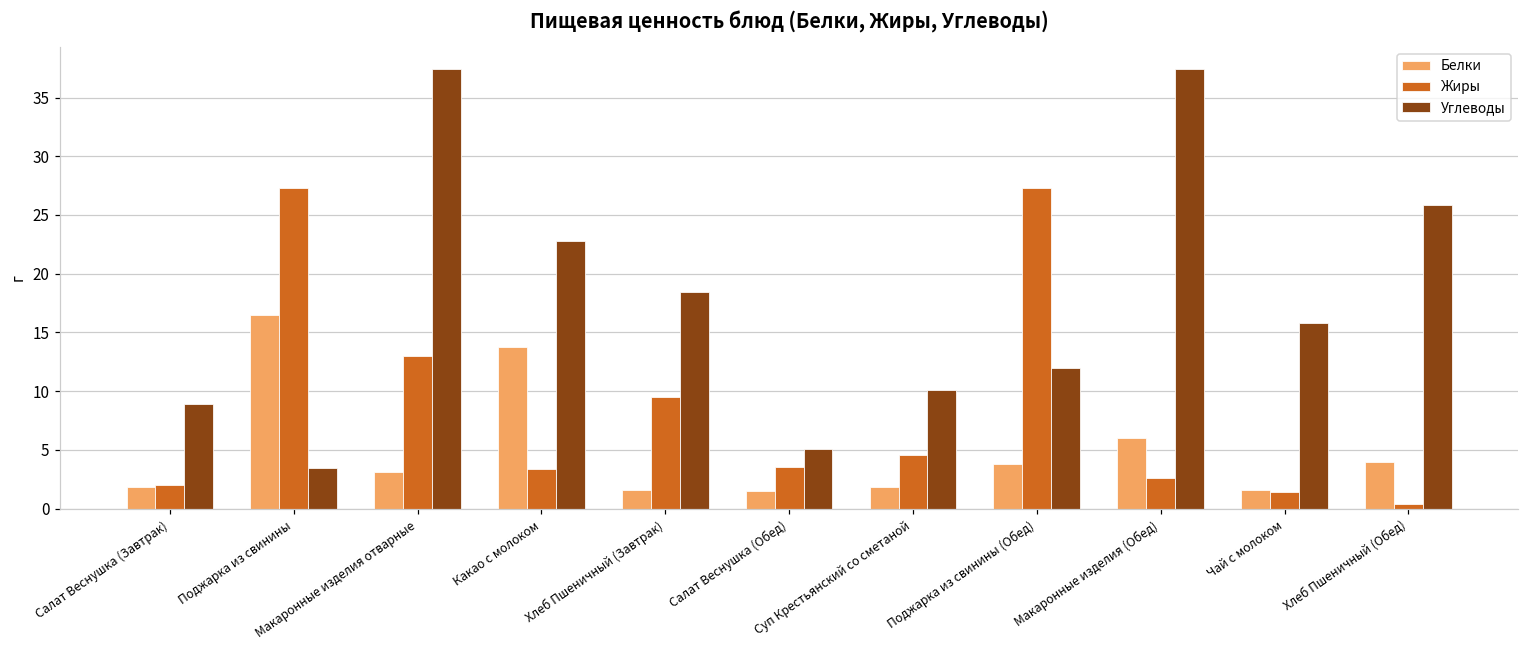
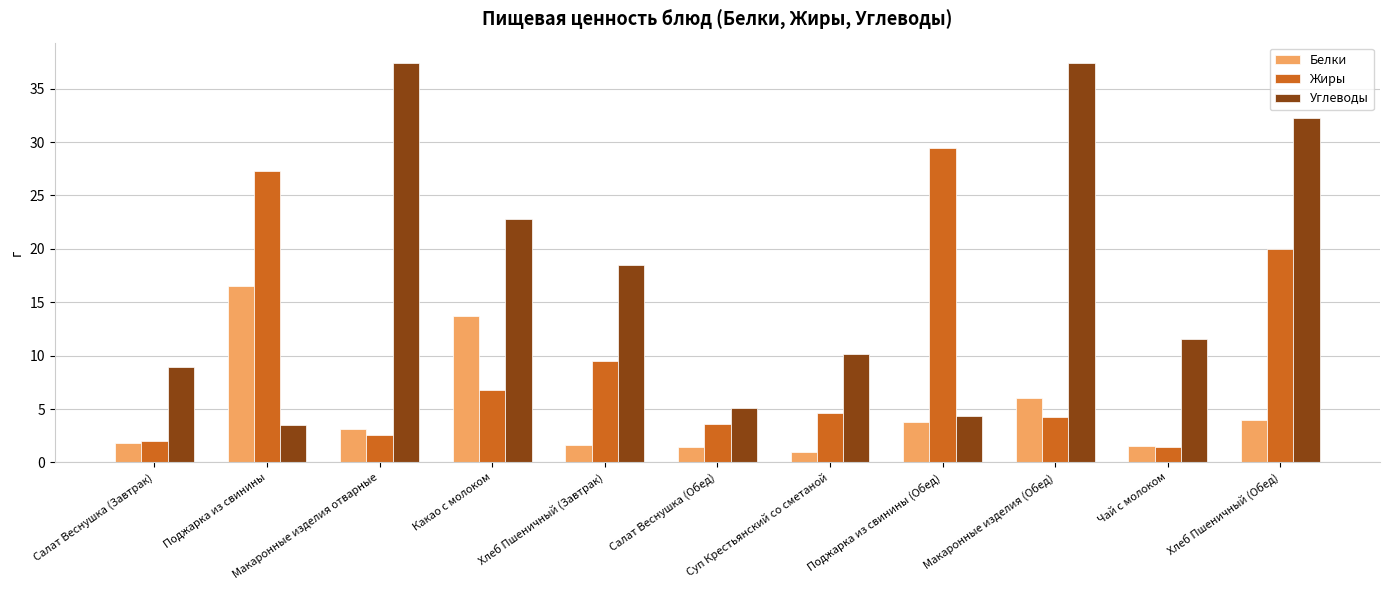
Жиры, Макаронные изделия отварные: 13.0 -> 2.6
Жиры, Какао с молоком: 3.3 -> 6.8
Белки, Суп Крестьянский со сметаной: 1.8 -> 1.0
Жиры, Поджарка из свинины (Обед): 27.3 -> 29.4
Углеводы, Поджарка из свинины (Обед): 12.0 -> 4.4
Жиры, Макаронные изделия (Обед): 2.6 -> 4.3
Углеводы, Чай с молоком: 15.8 -> 11.6
Жиры, Хлеб Пшеничный (Обед): 0.4 -> 20.0
Углеводы, Хлеб Пшеничный (Обед): 25.8 -> 32.3
